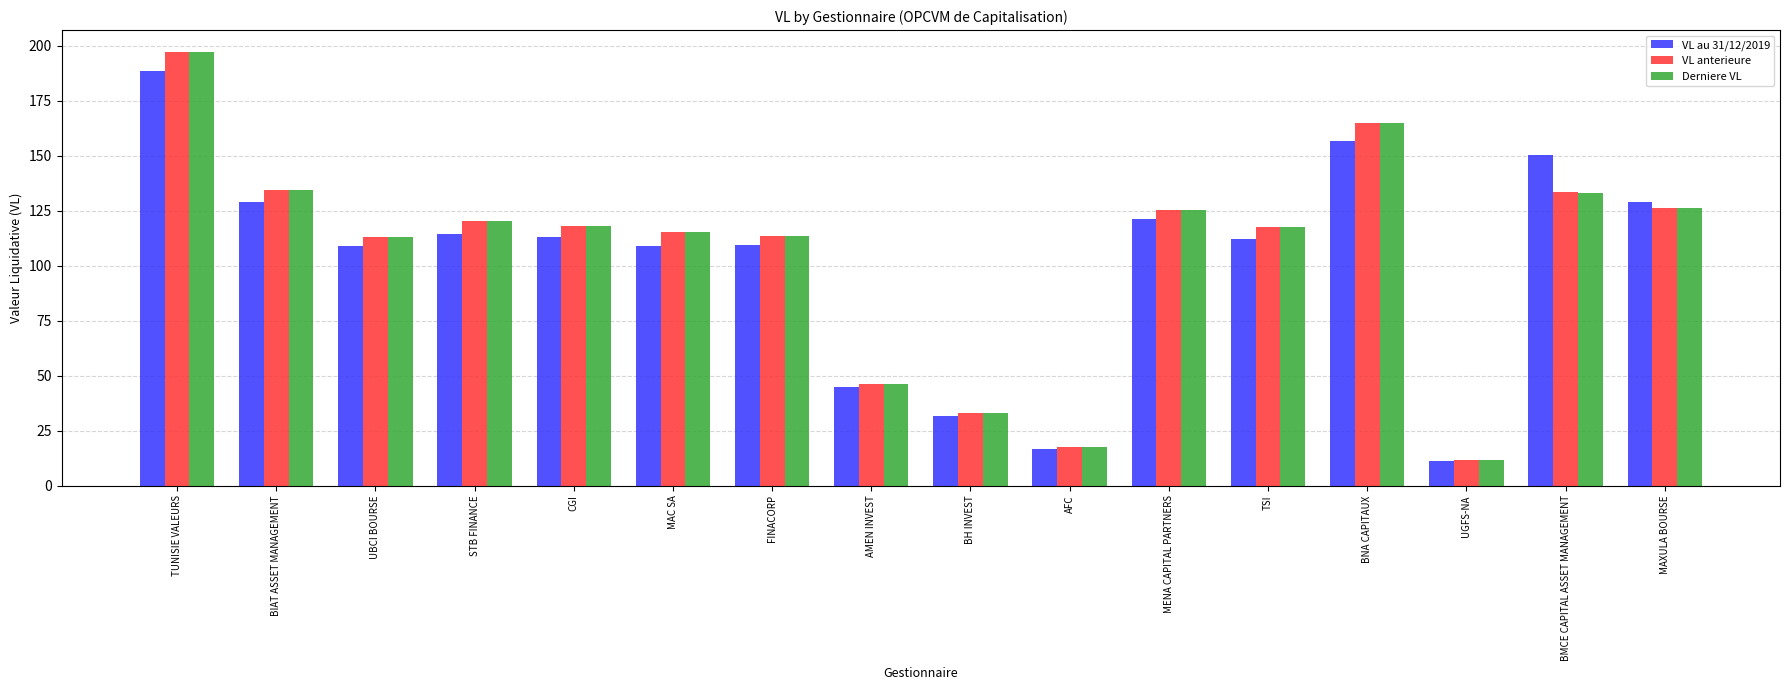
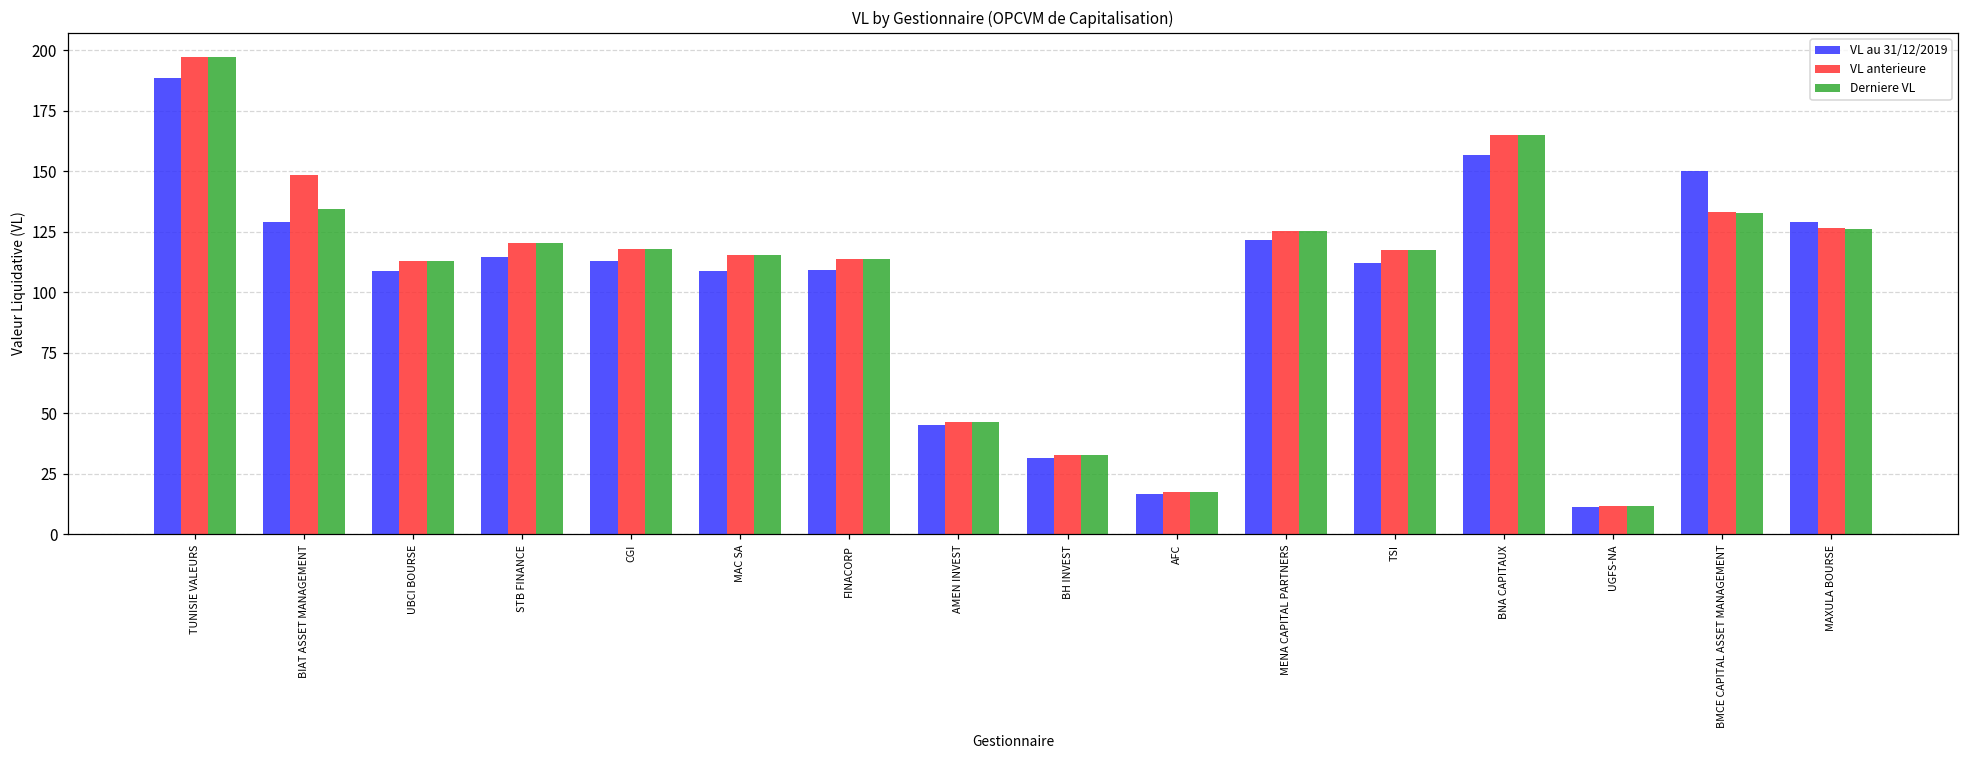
VL anterieure, BIAT ASSET MANAGEMENT: 135 -> 149
